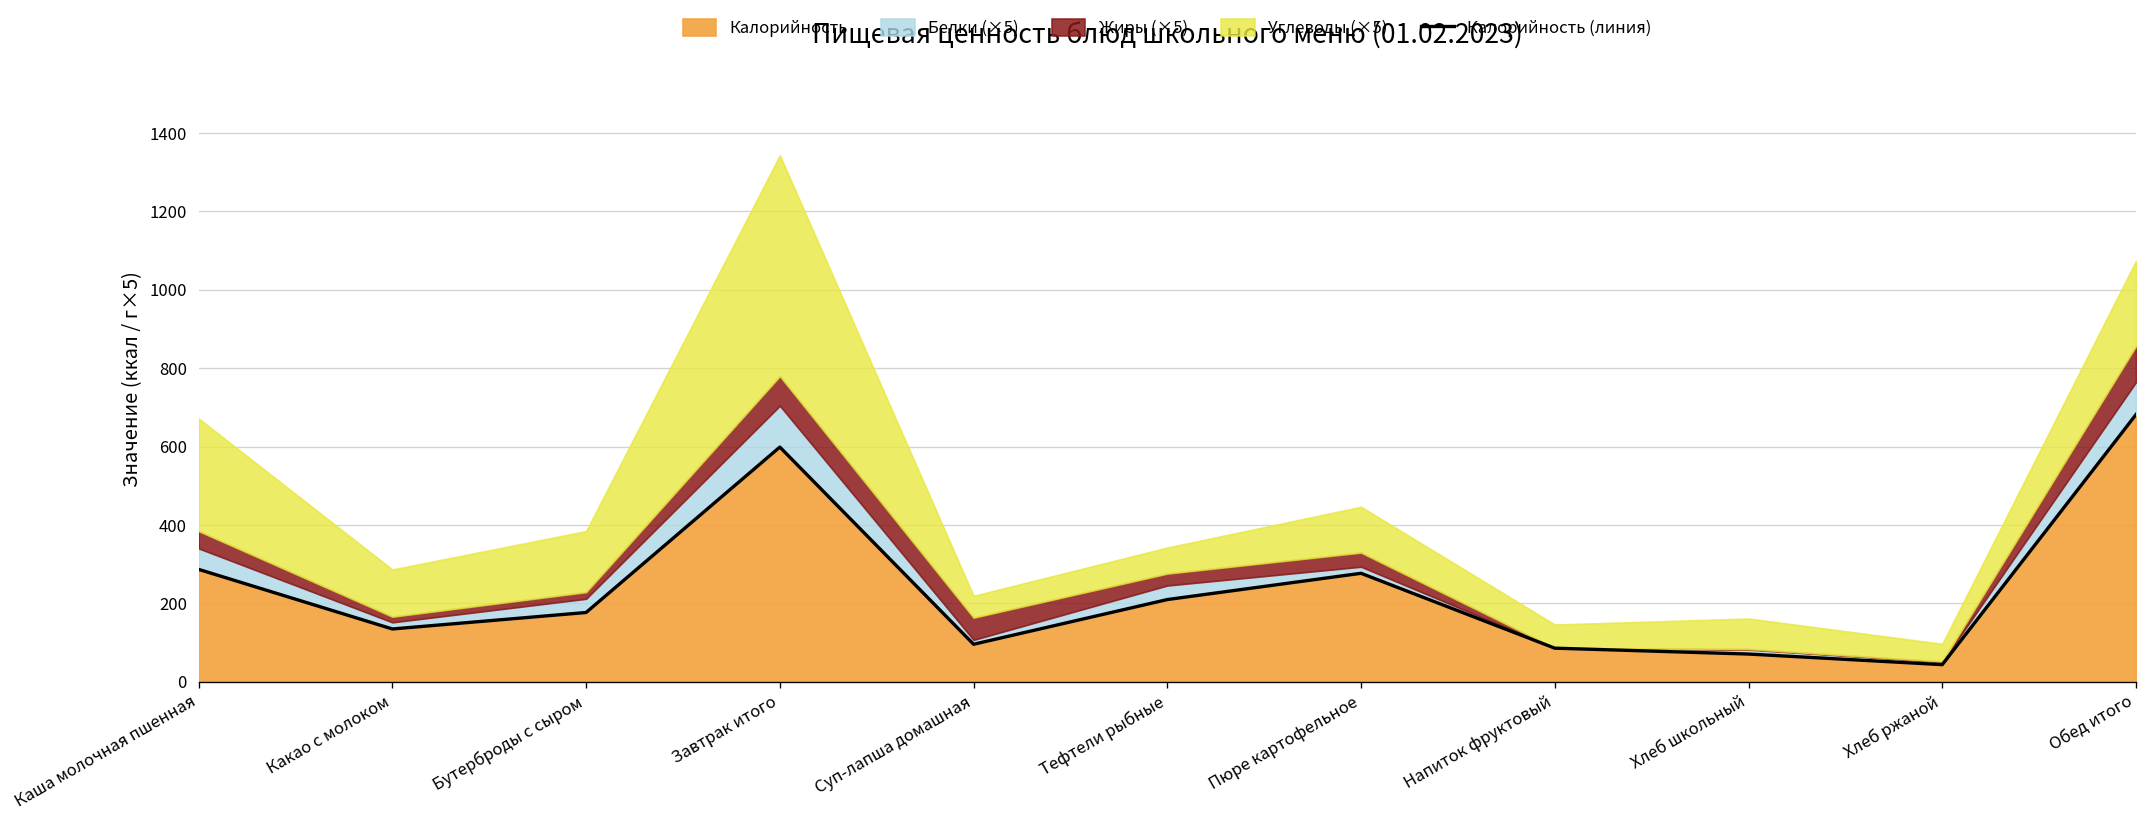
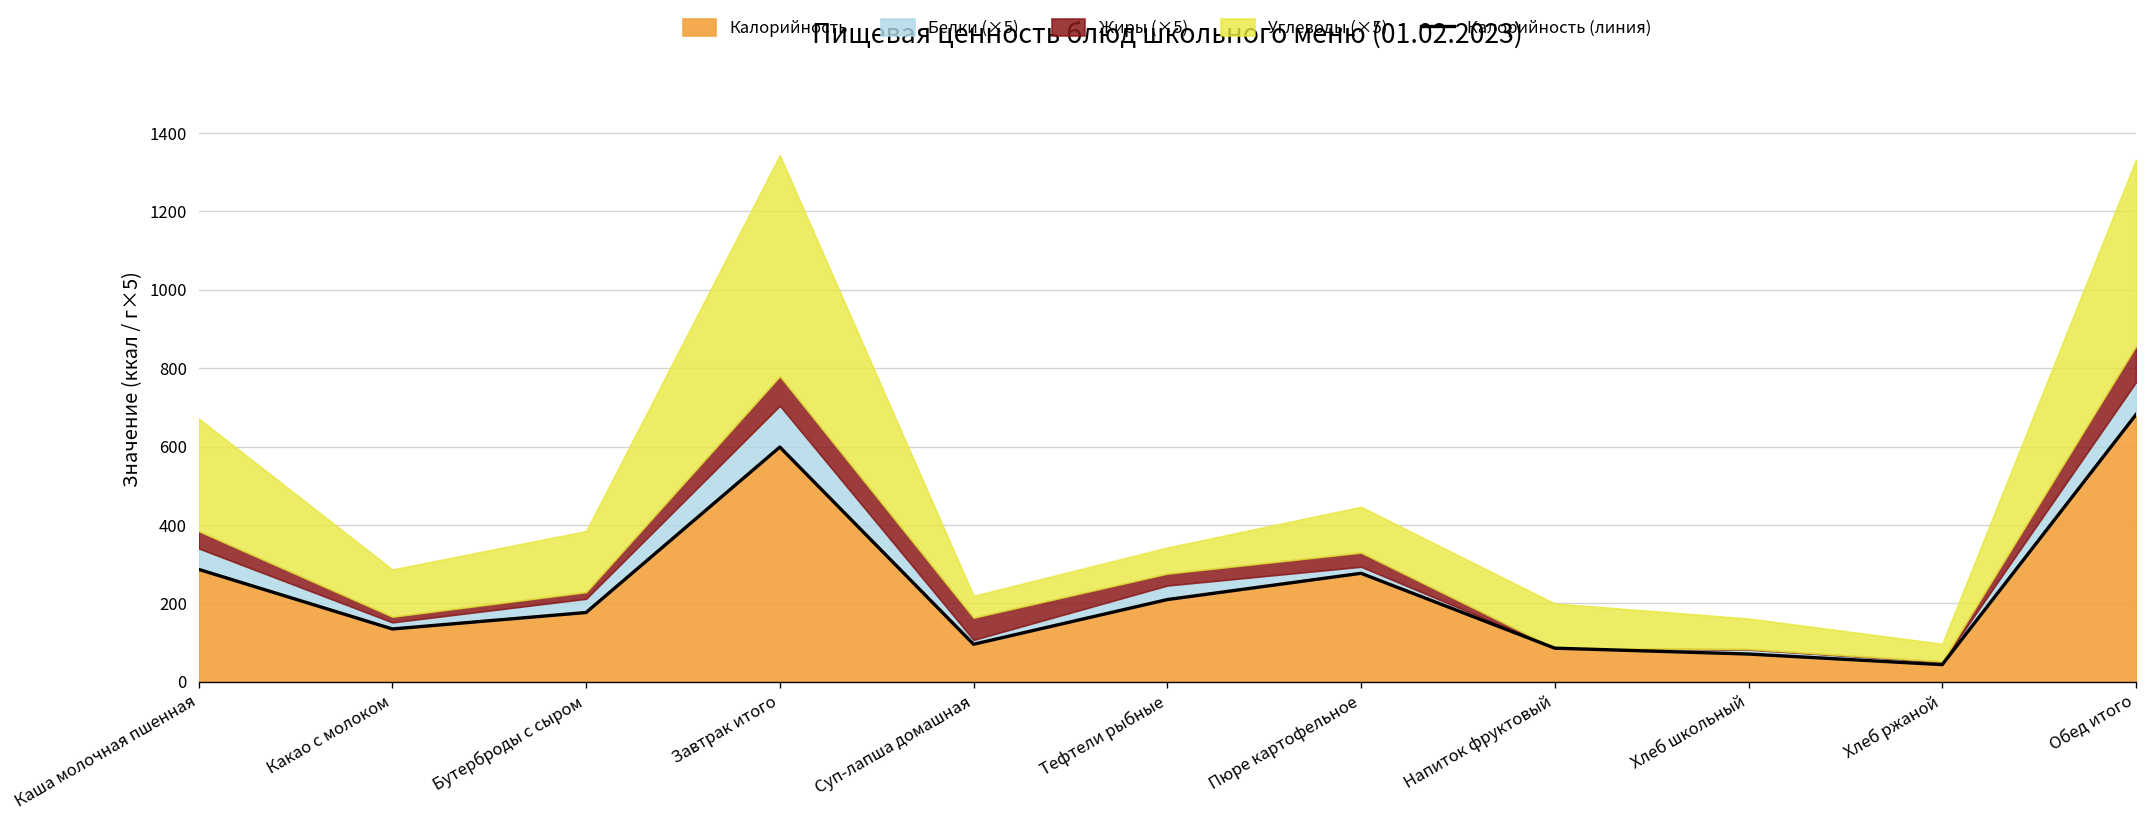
Углеводы (×5), Напиток фруктовый: 60 -> 110
Углеводы (×5), Обед итого: 220 -> 470
